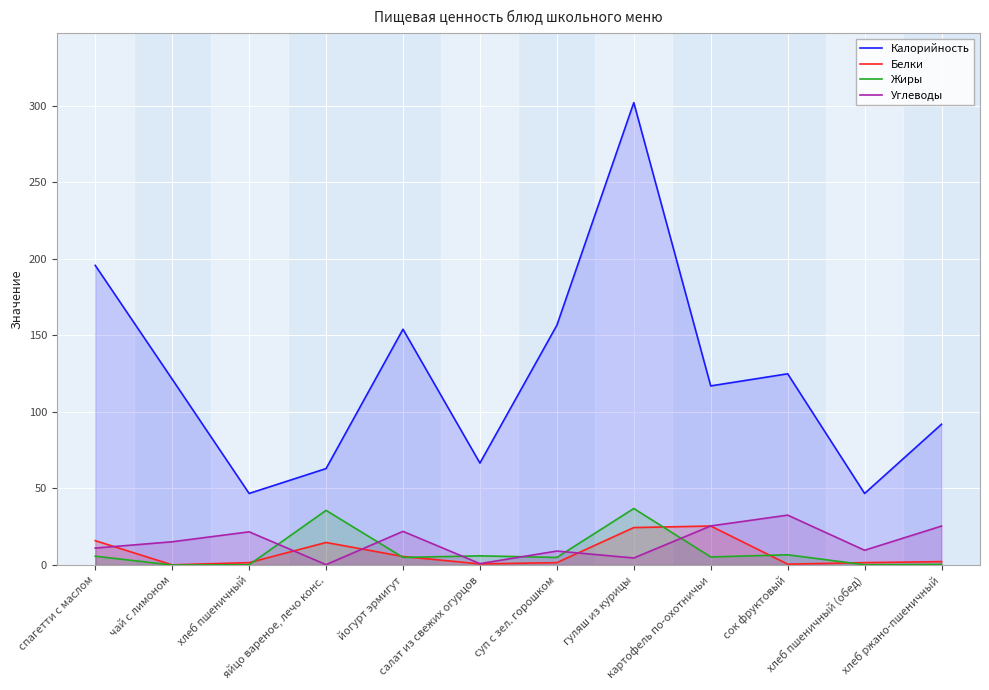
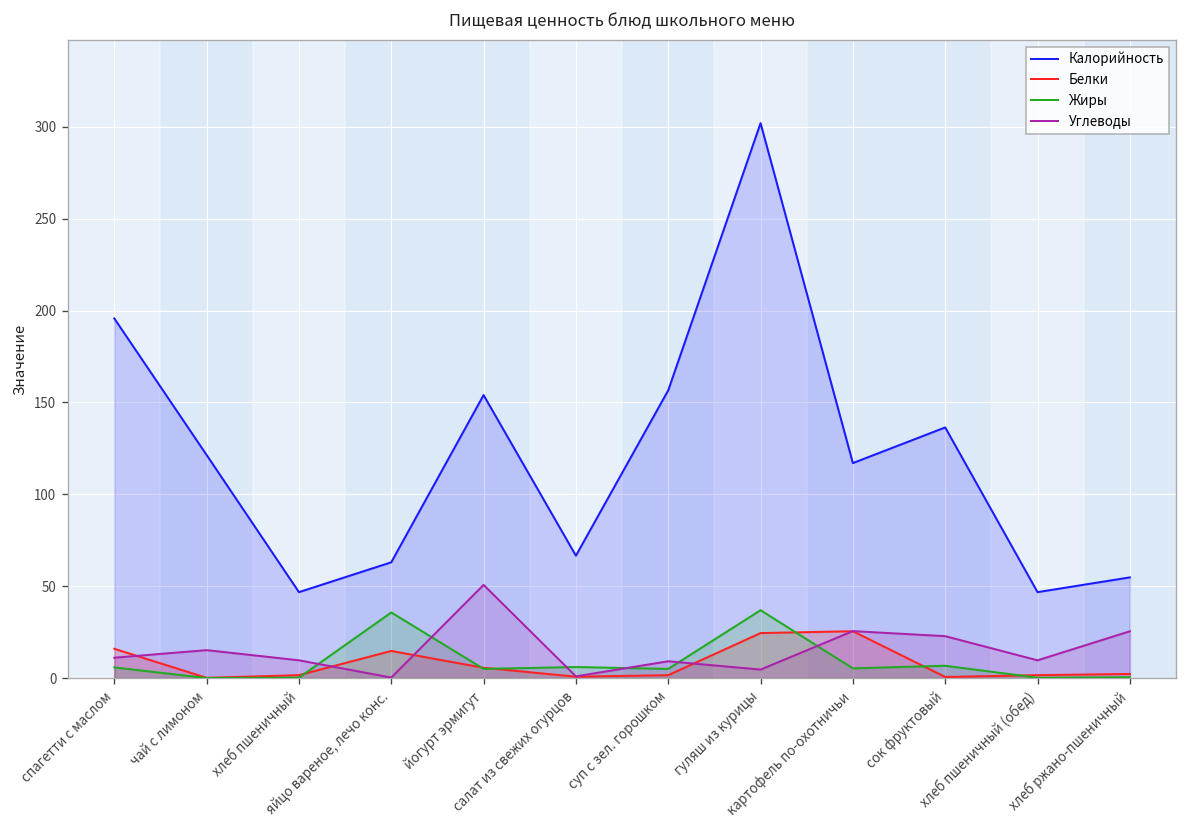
Углеводы, хлеб пшеничный: 22 -> 10
Углеводы, йогурт эрмигут: 22 -> 51
Калорийность, сок фруктовый: 125 -> 136
Углеводы, сок фруктовый: 33 -> 23
Калорийность, хлеб ржано-пшеничный: 92 -> 55
